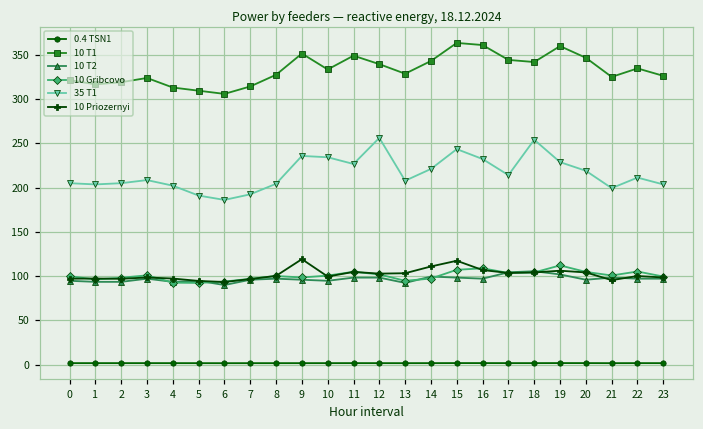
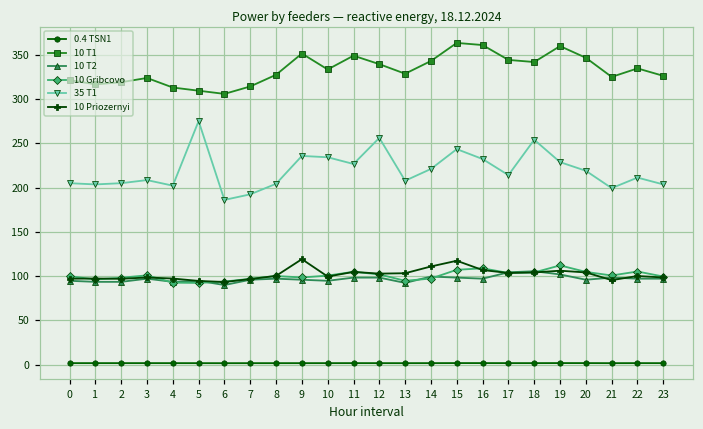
35 T1, 5: 190 -> 280
